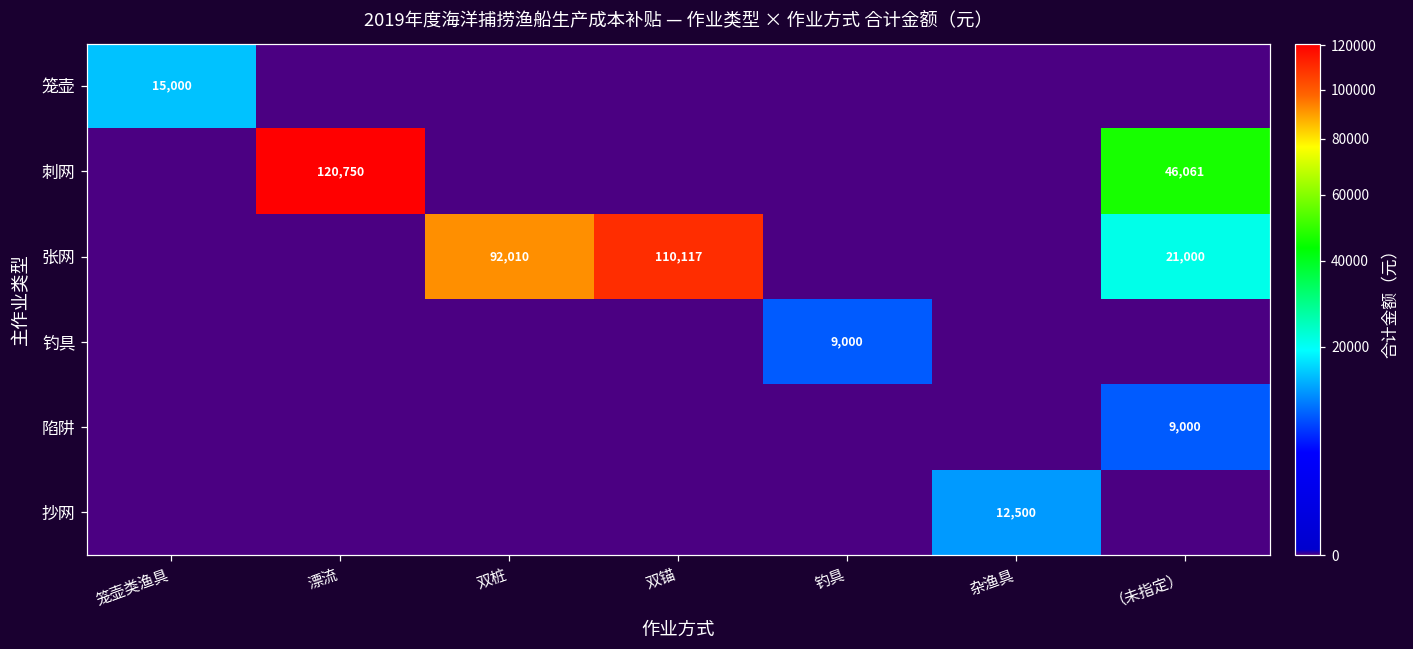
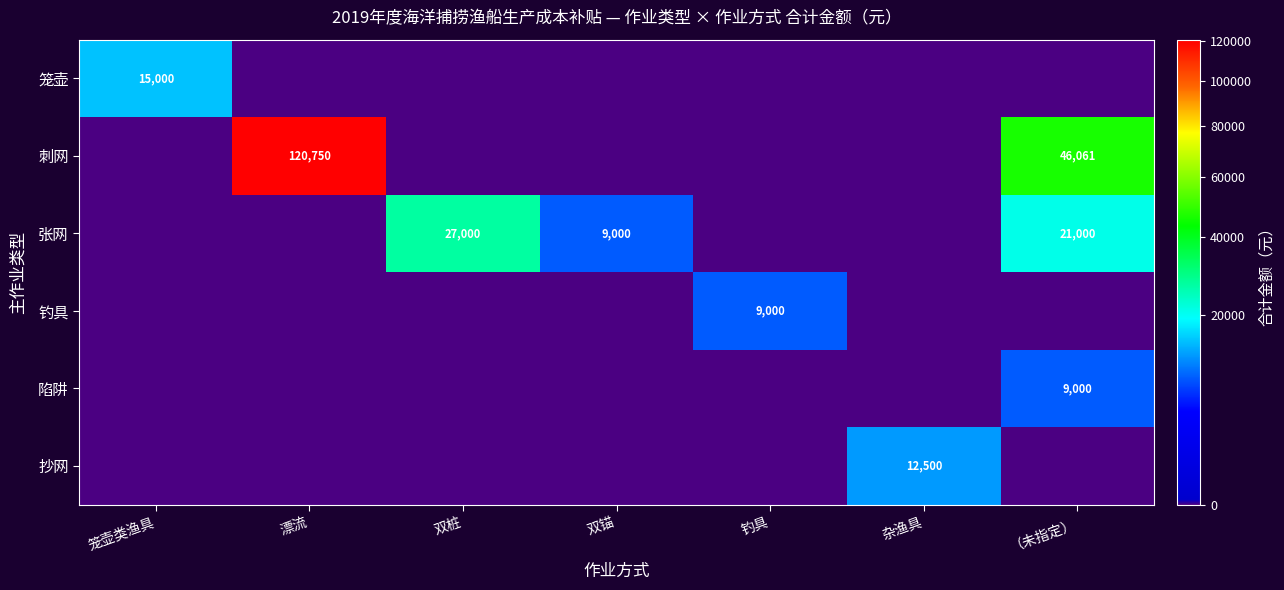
张网, 双桩: 92,010 -> 27,000
张网, 双锚: 110,117 -> 9,000
